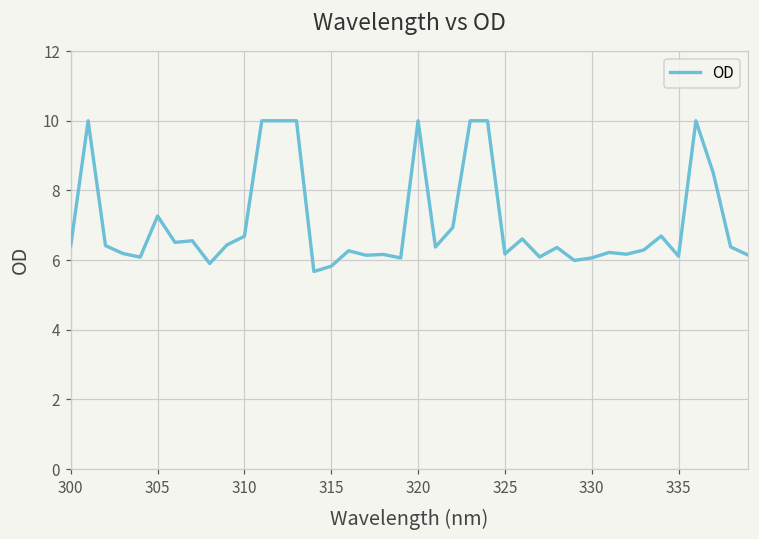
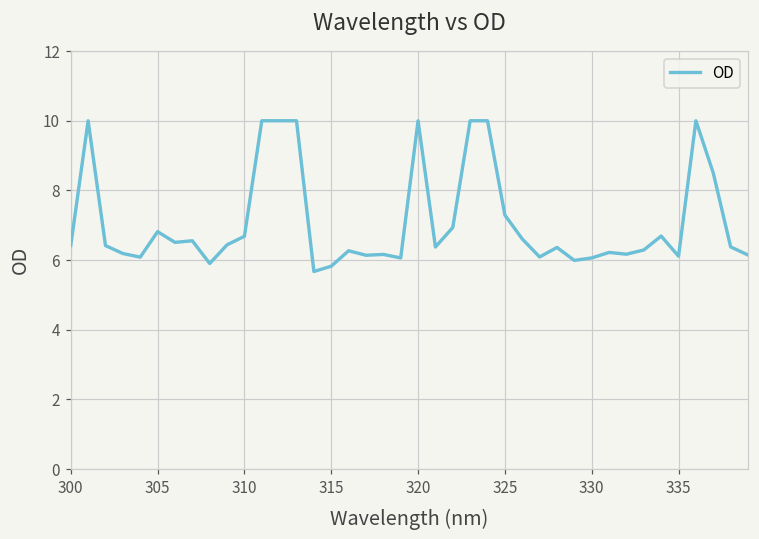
305: 7.3 -> 6.8
325: 6.2 -> 7.3
